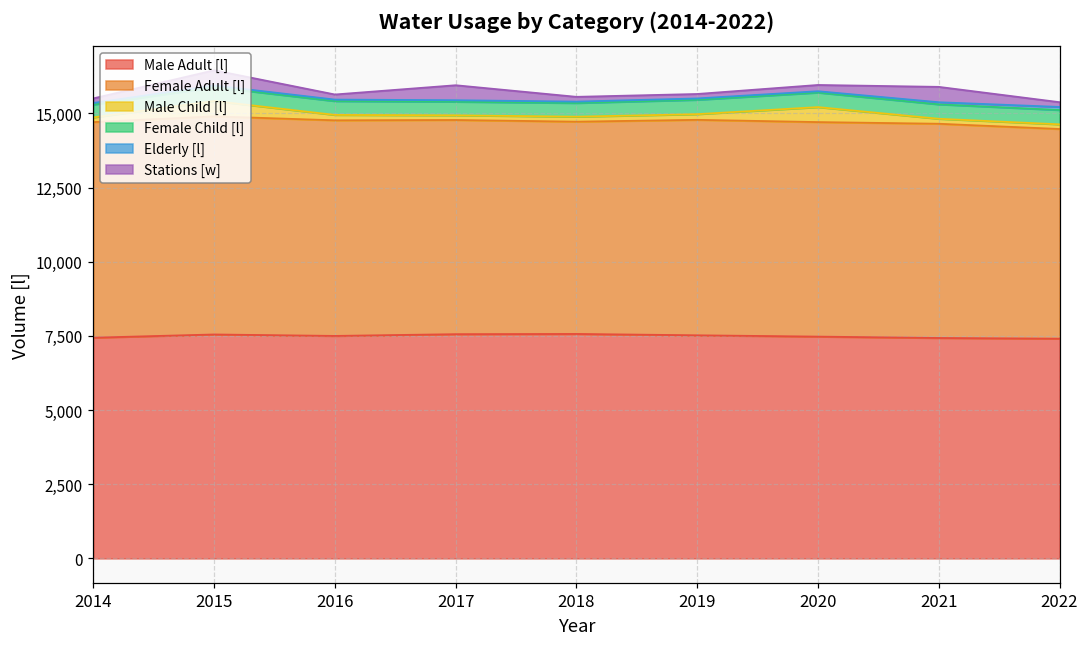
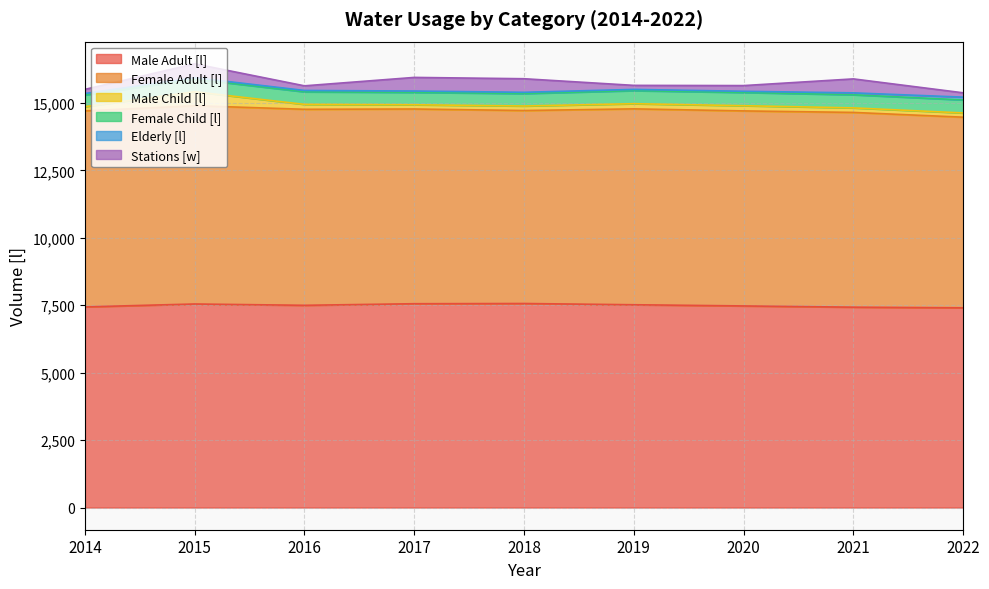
Stations [w], 2018: 200 -> 500
Male Child [l], 2020: 500 -> 200
